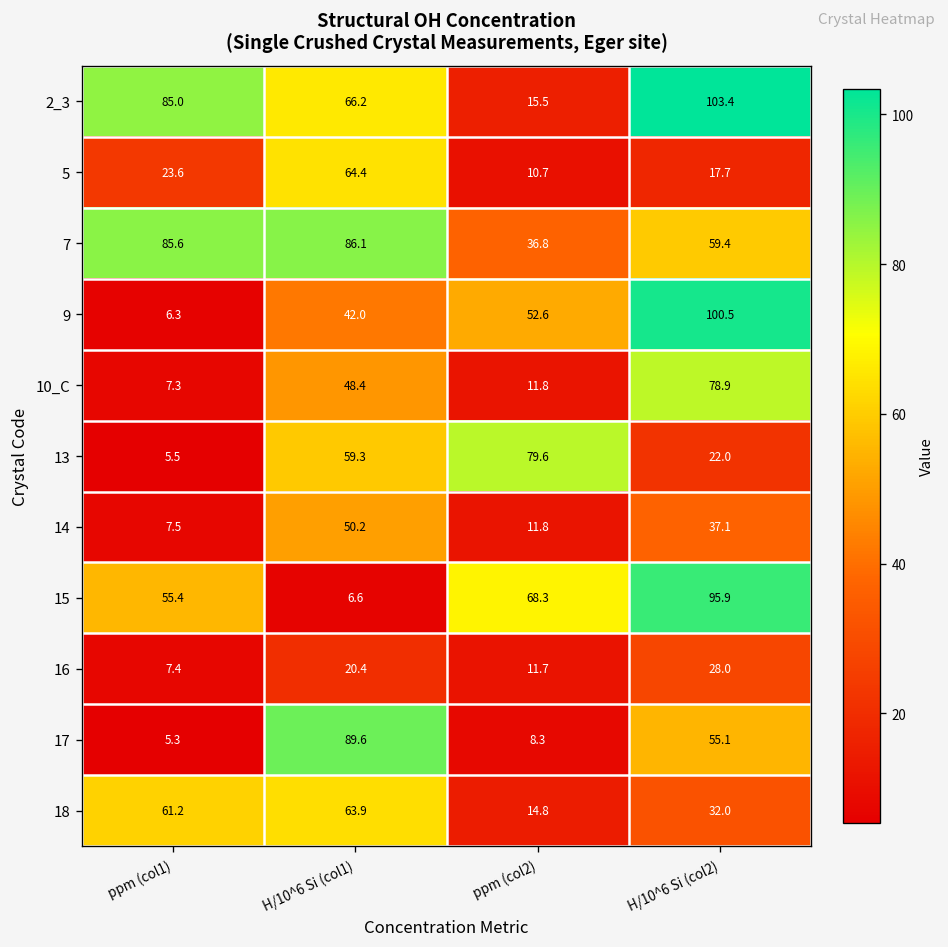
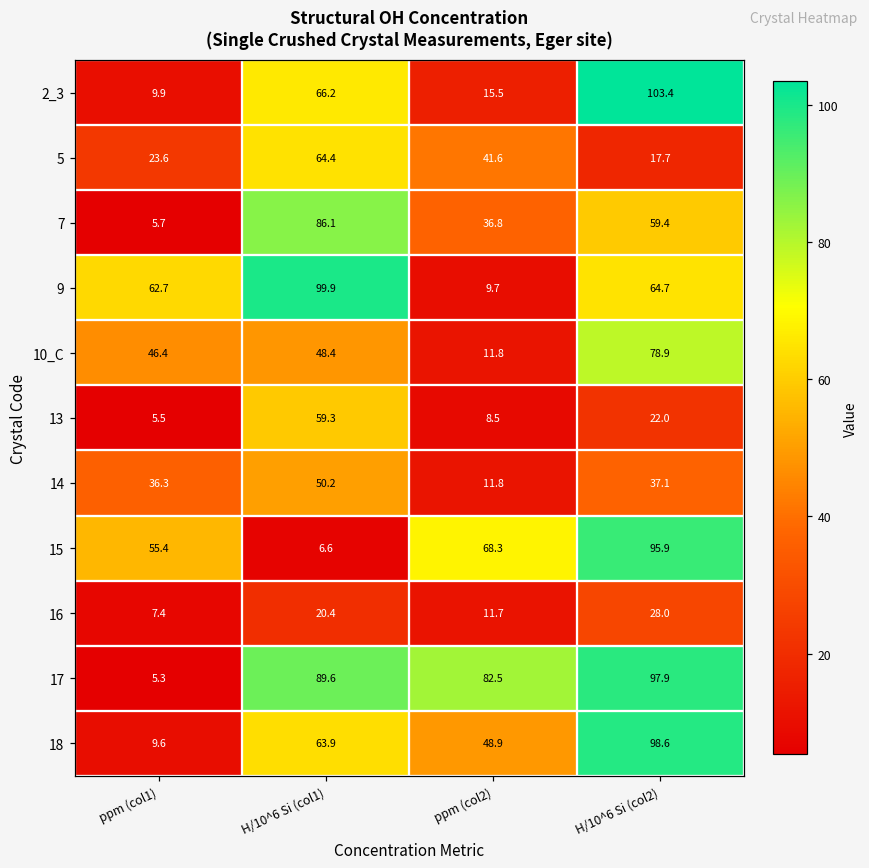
2_3, ppm (col1): 85.0 -> 9.9
5, ppm (col2): 10.7 -> 41.6
7, ppm (col1): 85.6 -> 5.7
9, ppm (col1): 6.3 -> 62.7
9, H/10^6 Si (col1): 42.0 -> 99.9
9, ppm (col2): 52.6 -> 9.7
9, H/10^6 Si (col2): 100.5 -> 64.7
10_C, ppm (col1): 7.3 -> 46.4
13, ppm (col2): 79.6 -> 8.5
14, ppm (col1): 7.5 -> 36.3
17, ppm (col2): 8.3 -> 82.5
17, H/10^6 Si (col2): 55.1 -> 97.9
18, ppm (col1): 61.2 -> 9.6
18, ppm (col2): 14.8 -> 48.9
18, H/10^6 Si (col2): 32.0 -> 98.6
